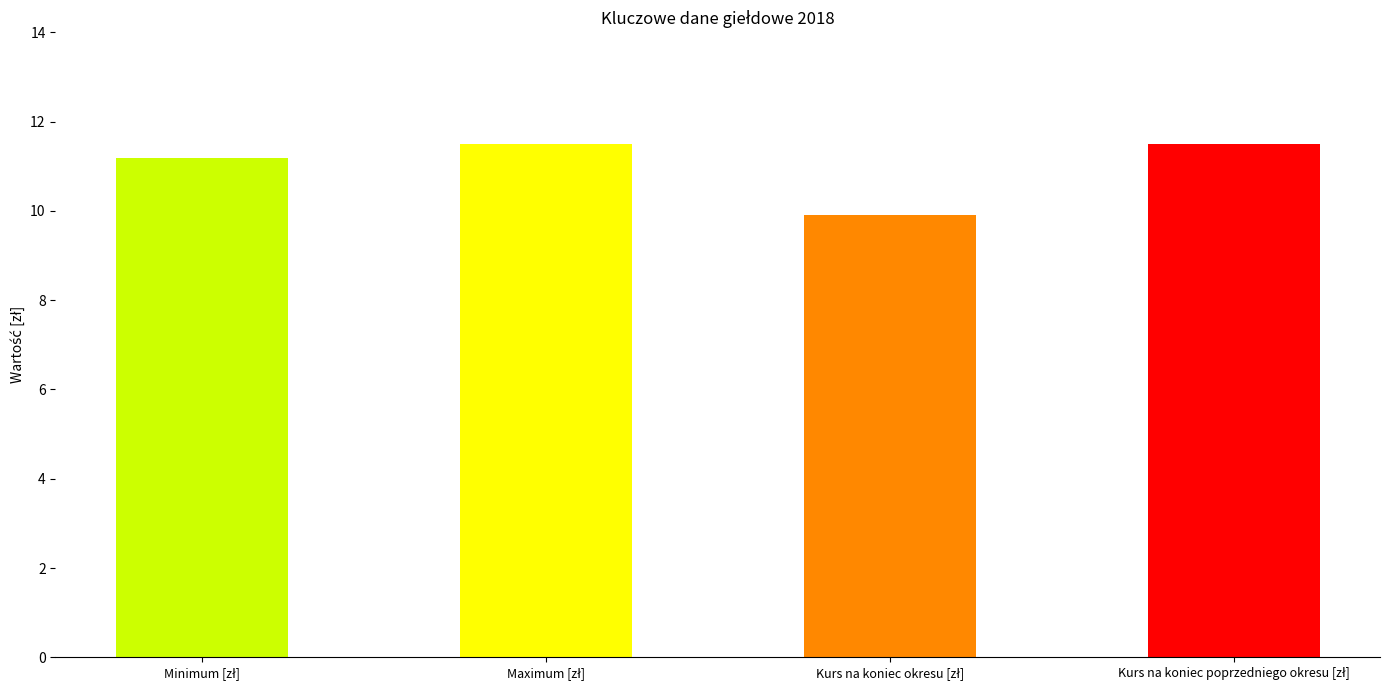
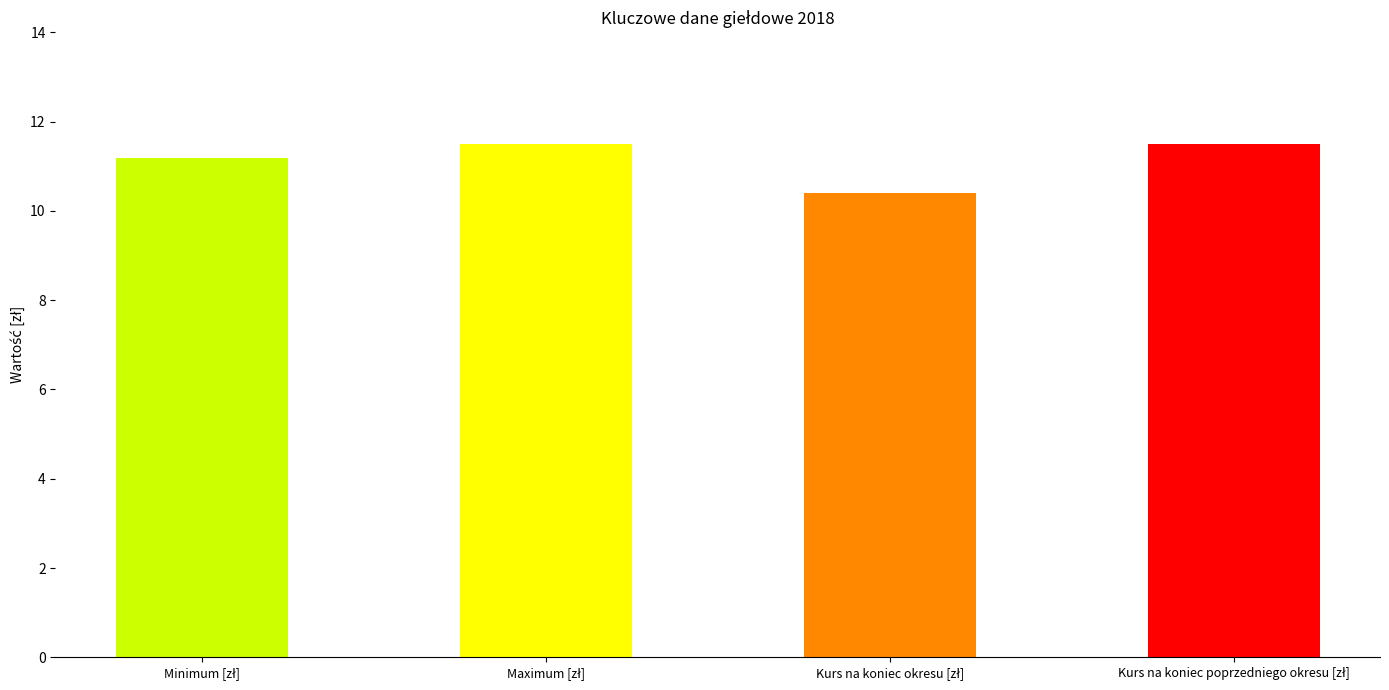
Kurs na koniec okresu [zł]: 9.9 -> 10.4
